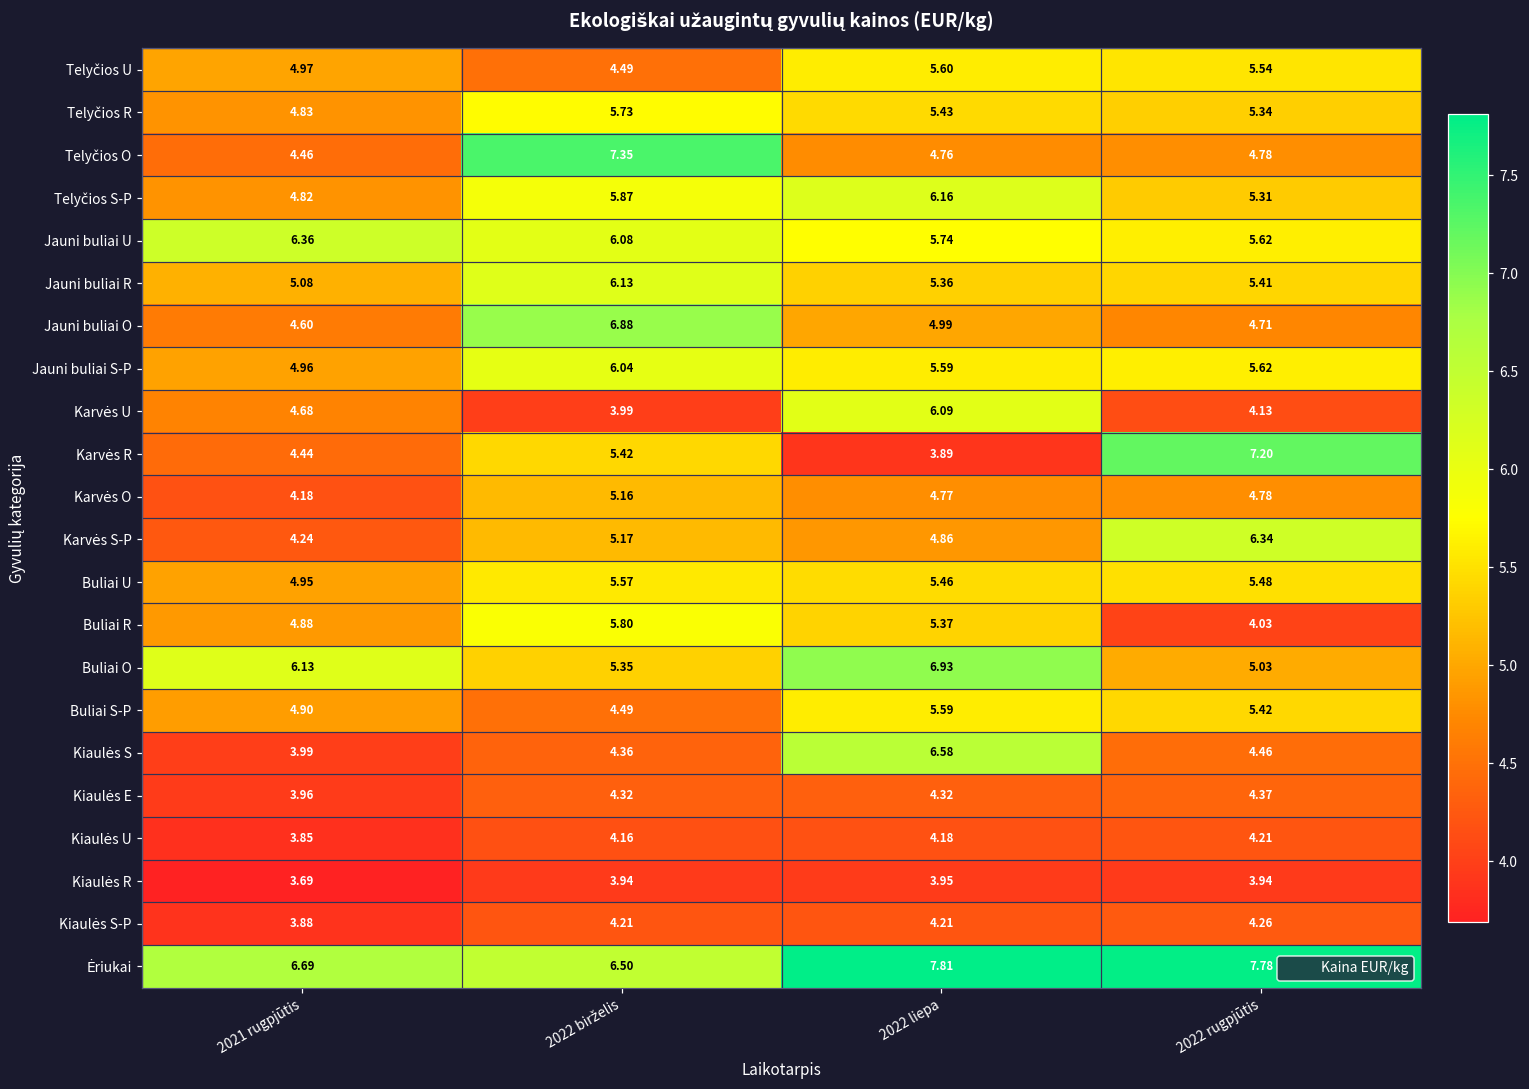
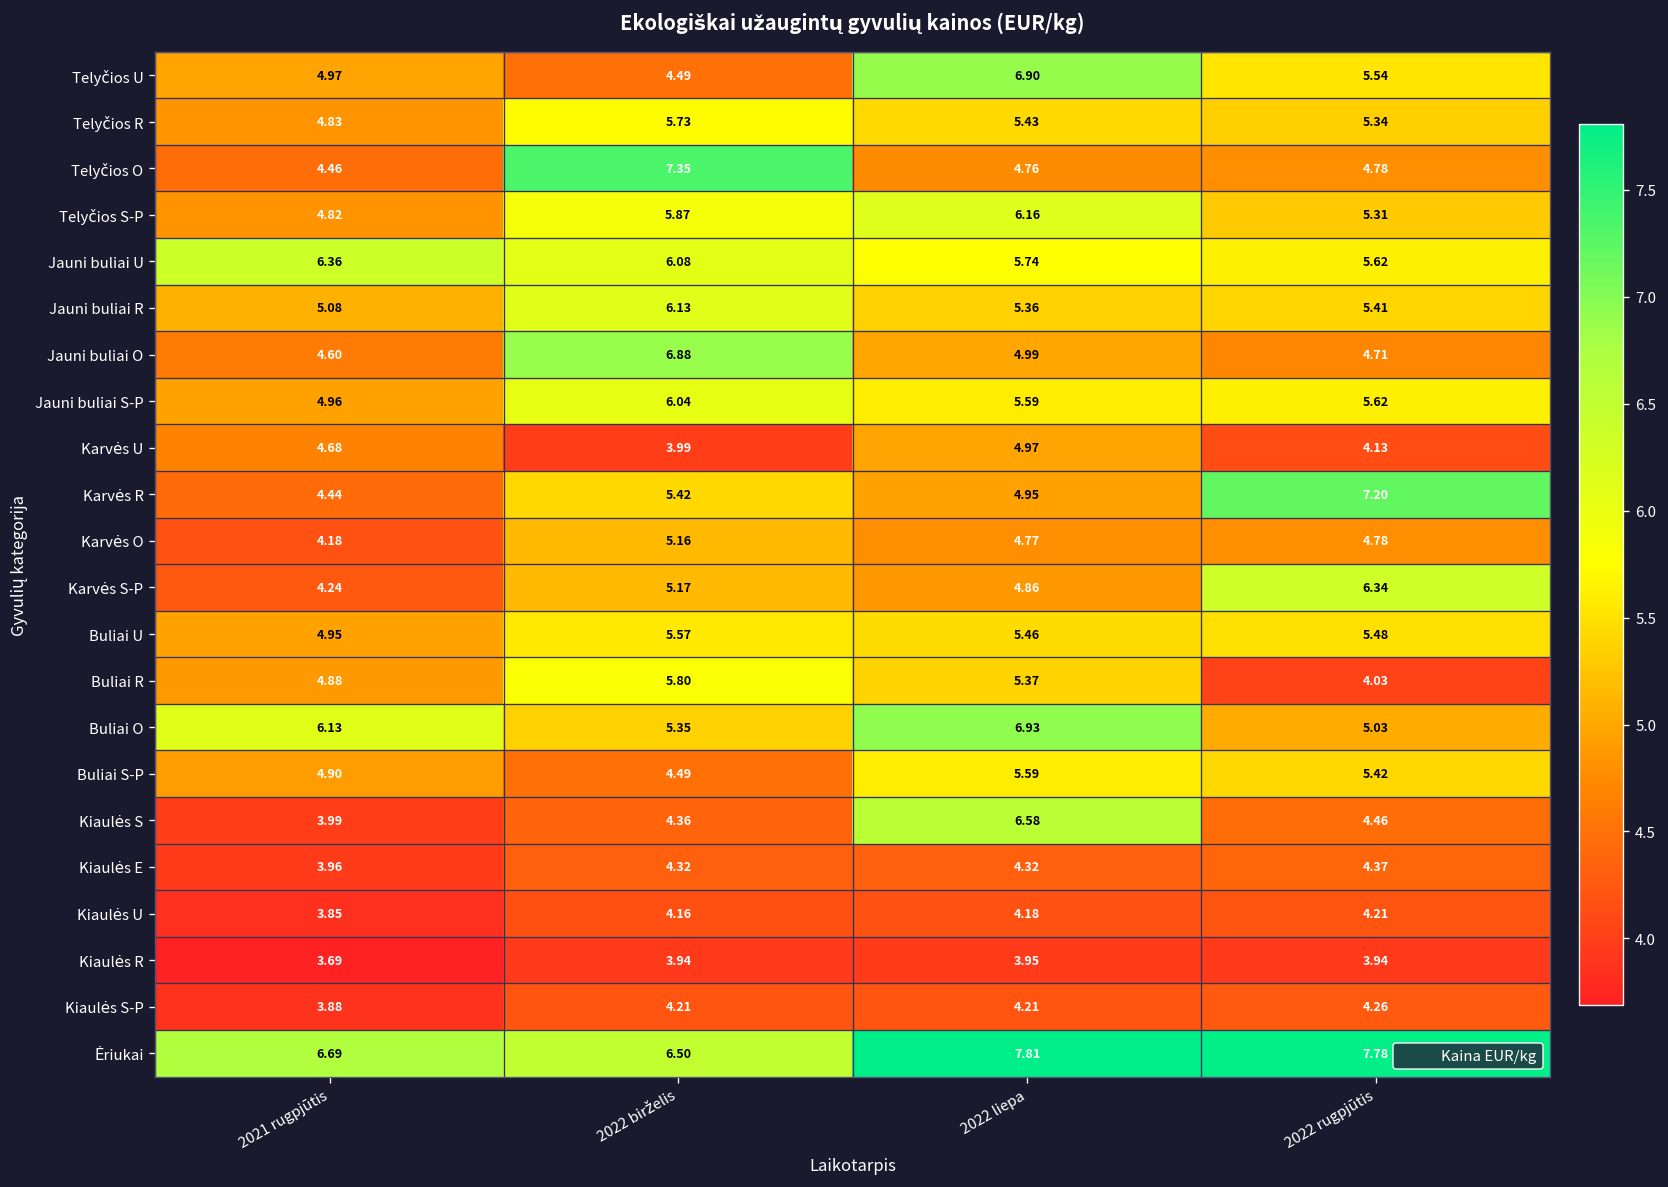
Telyčios U, 2022 liepa: 5.60 -> 6.90
Karvės U, 2022 liepa: 6.09 -> 4.97
Karvės R, 2022 liepa: 3.89 -> 4.95
